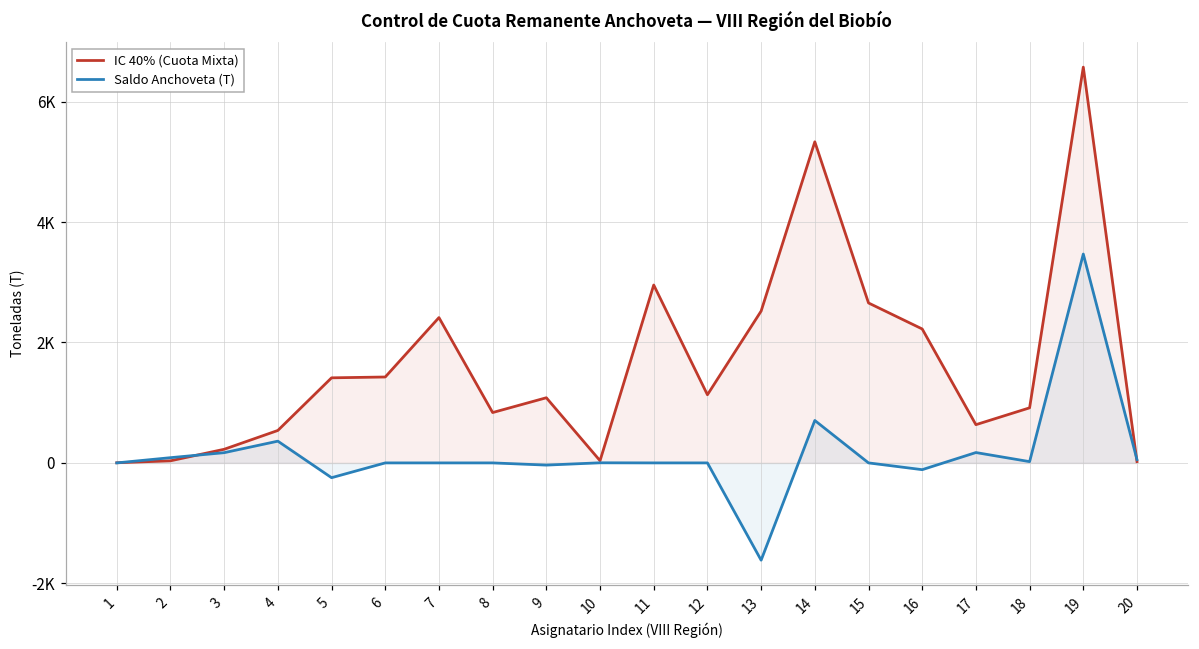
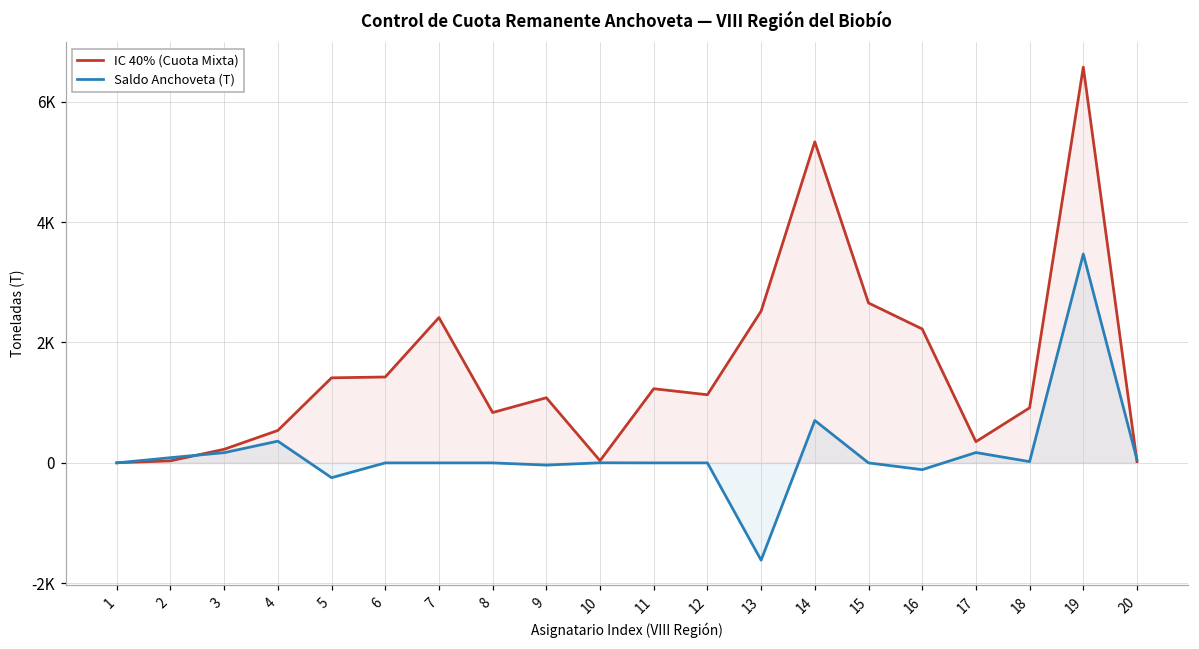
IC 40% (Cuota Mixta), 11: 3000 -> 1200
IC 40% (Cuota Mixta), 17: 600 -> 400
